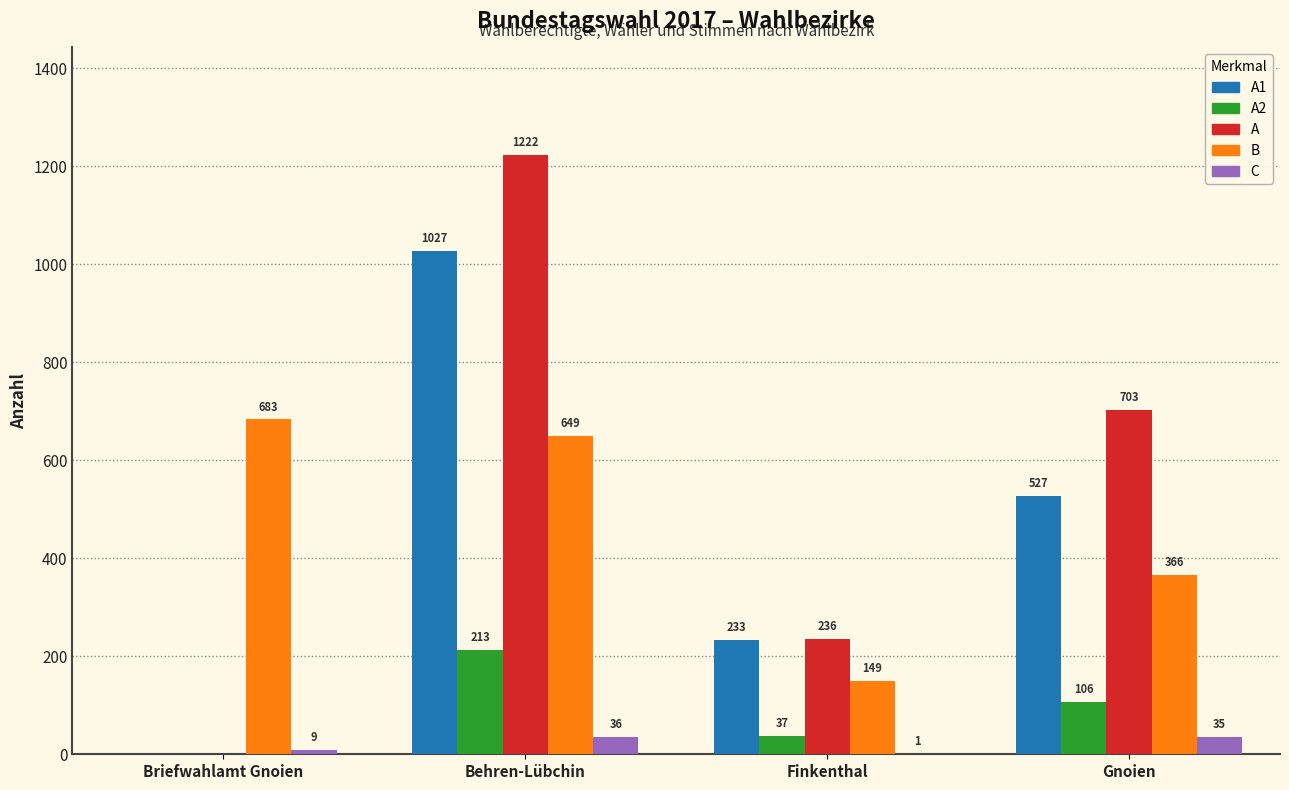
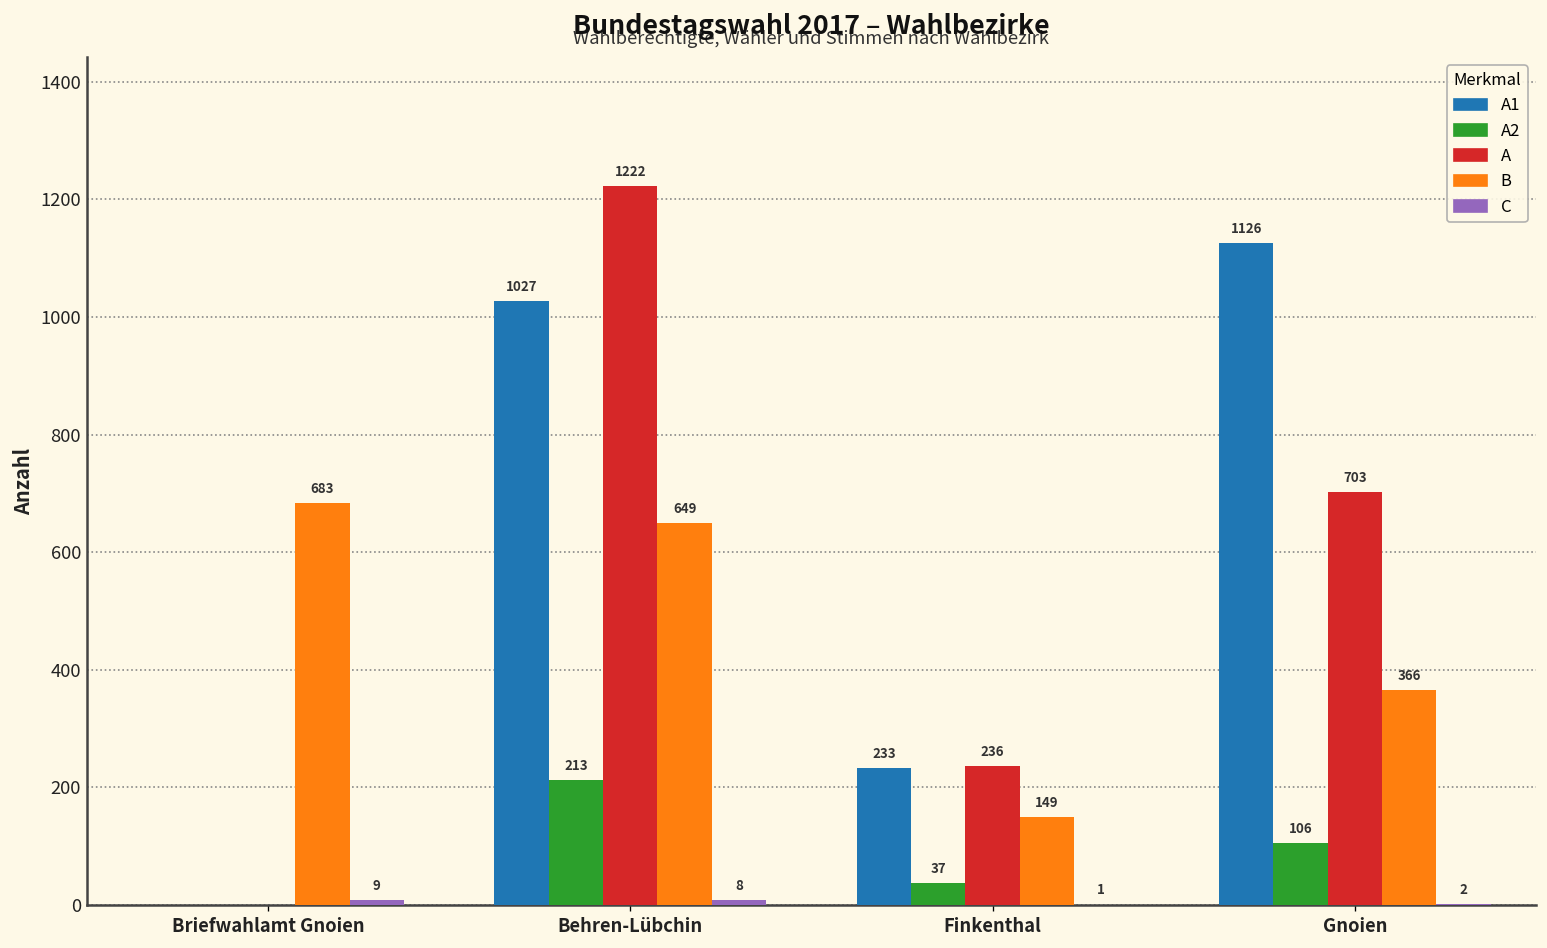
C, Behren-Lübchin: 36 -> 8
A1, Gnoien: 527 -> 1126
C, Gnoien: 35 -> 2
